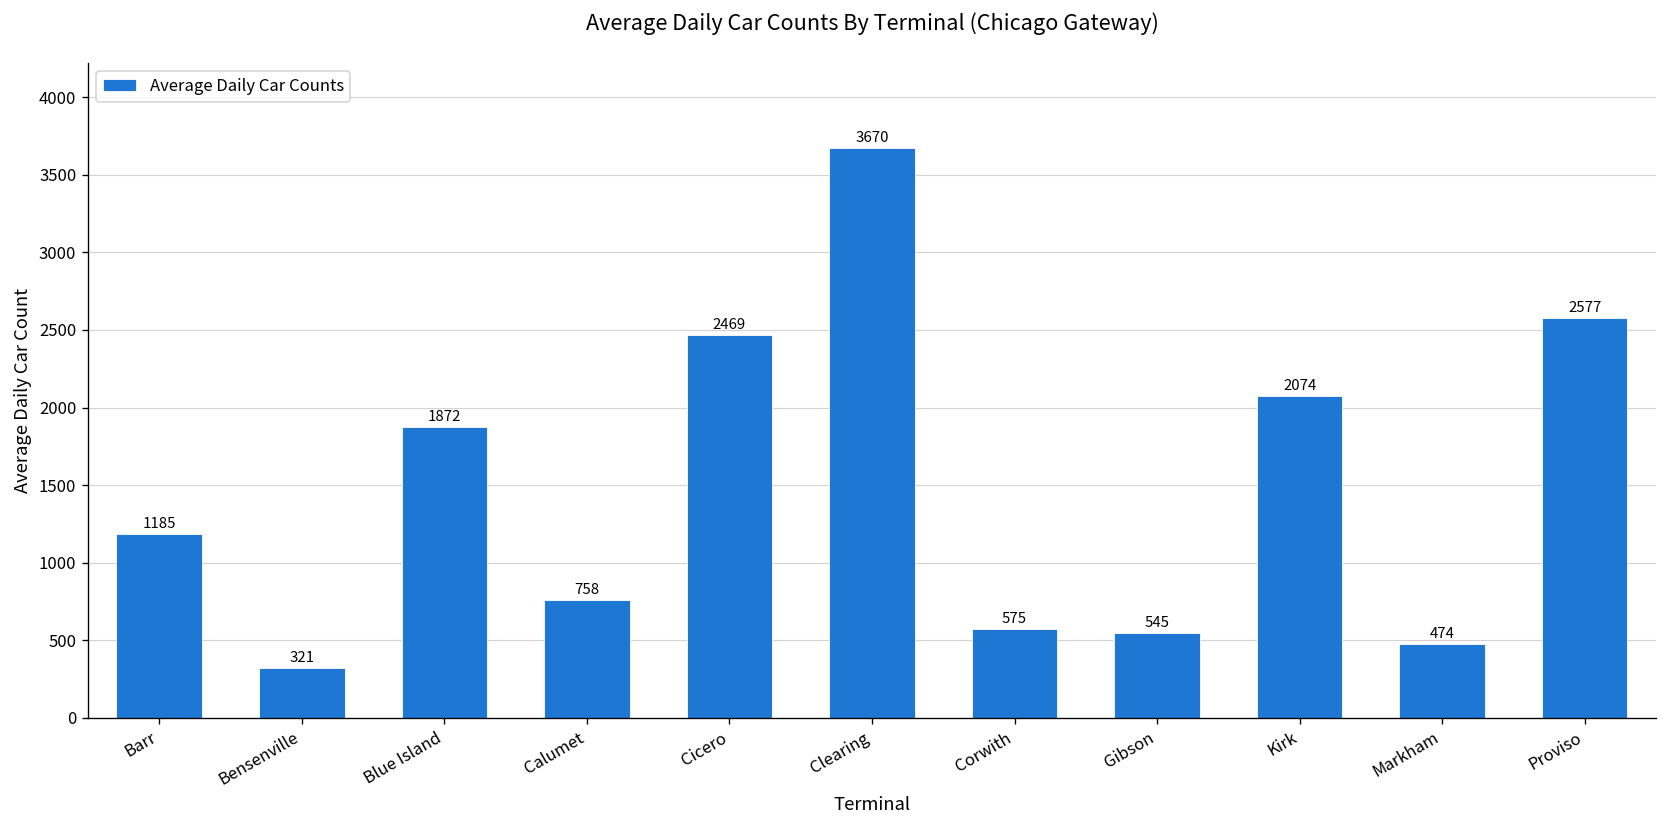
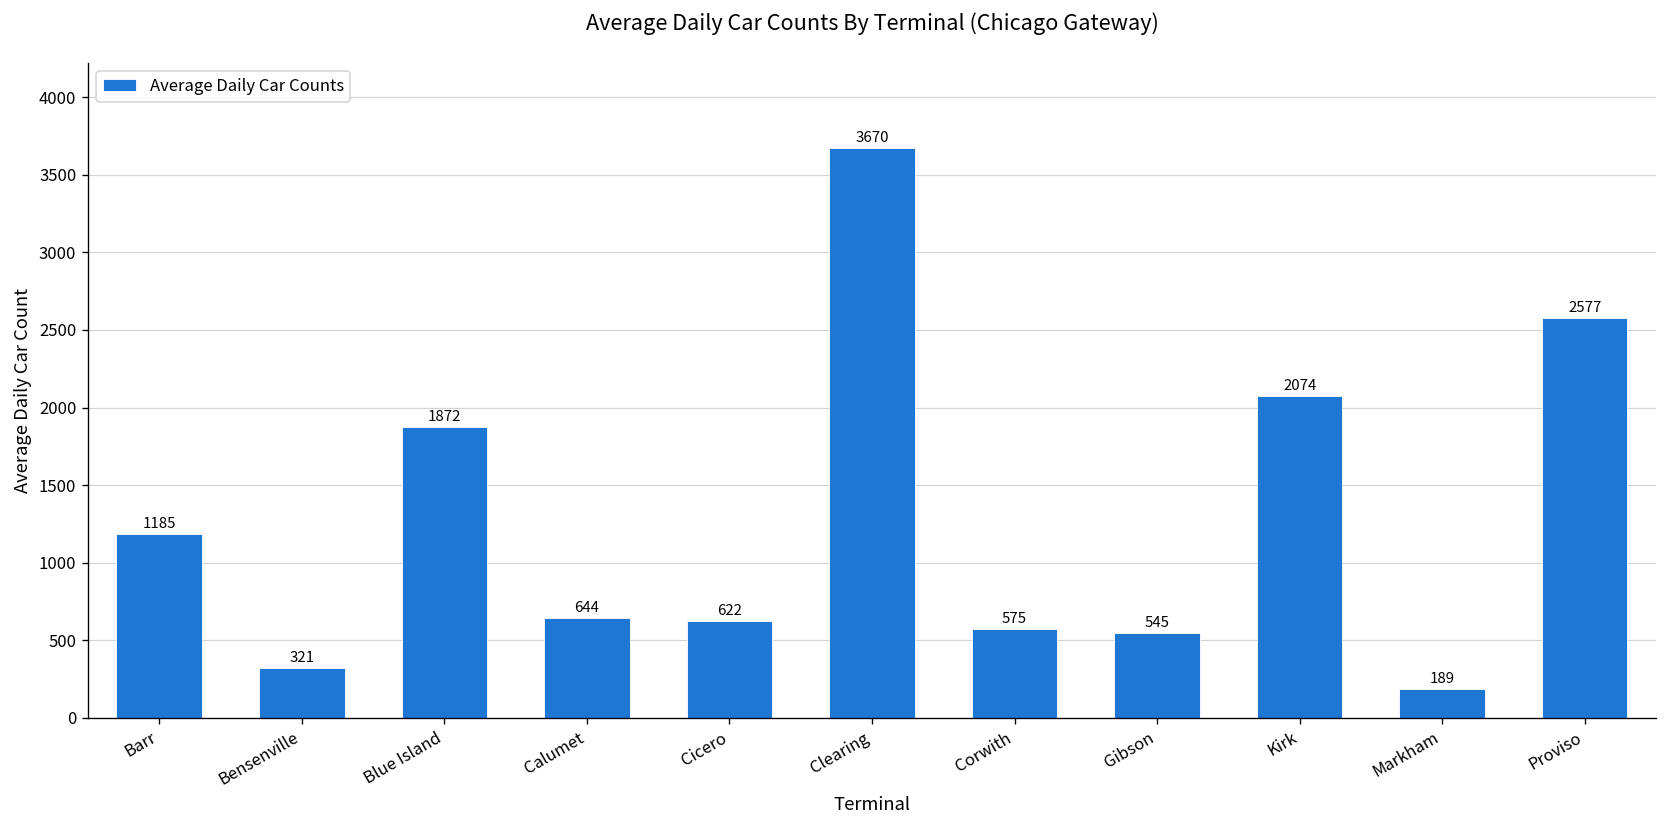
Calumet: 758 -> 644
Cicero: 2469 -> 622
Markham: 474 -> 189
